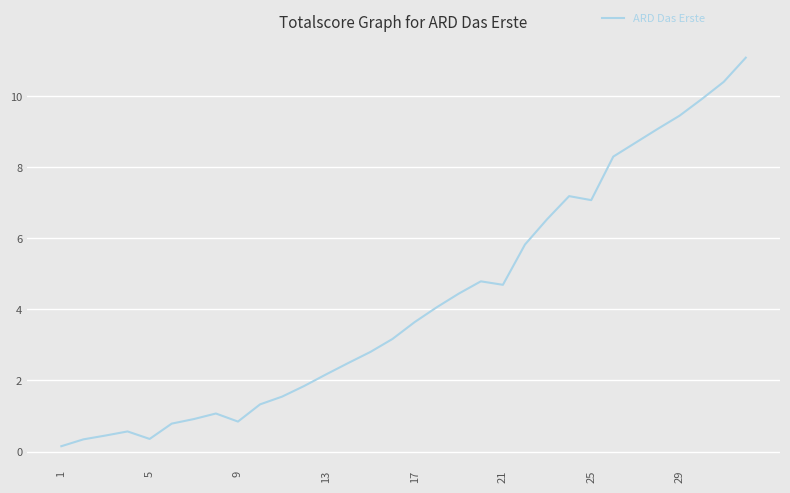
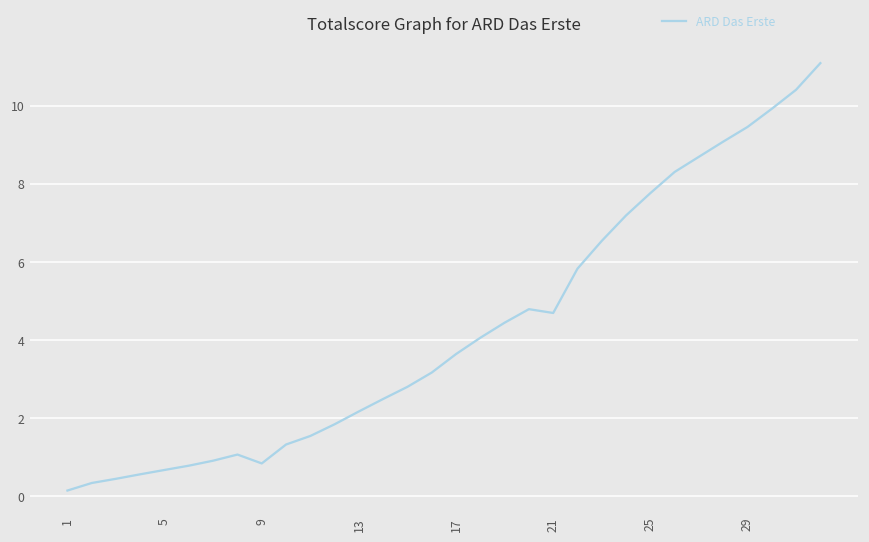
5: 0.4 -> 0.7
25: 7.1 -> 7.8
